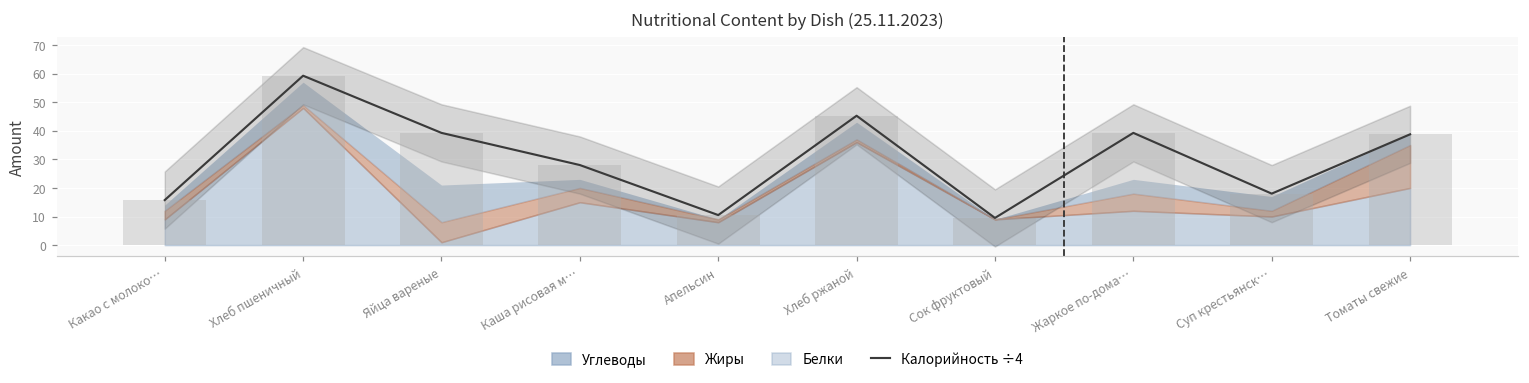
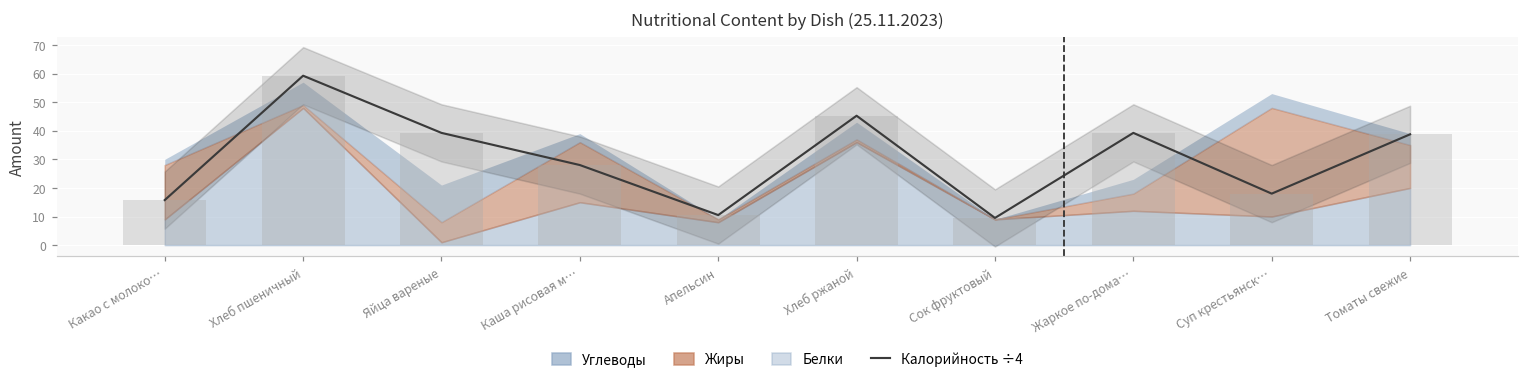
Жиры, Какао с молоко…: 3 -> 19
Жиры, Каша рисовая м…: 5 -> 21
Жиры, Суп крестьянск…: 2 -> 38
